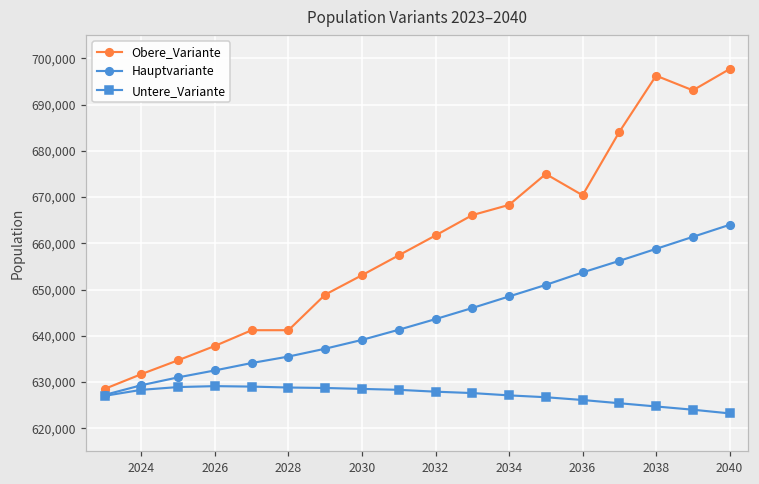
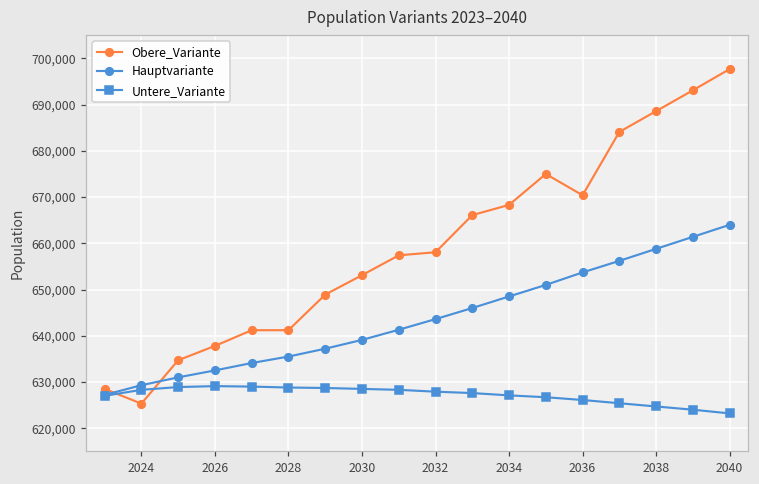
Obere_Variante, 2024: 632,000 -> 625,000
Obere_Variante, 2032: 662,000 -> 658,000
Obere_Variante, 2038: 696,000 -> 689,000
